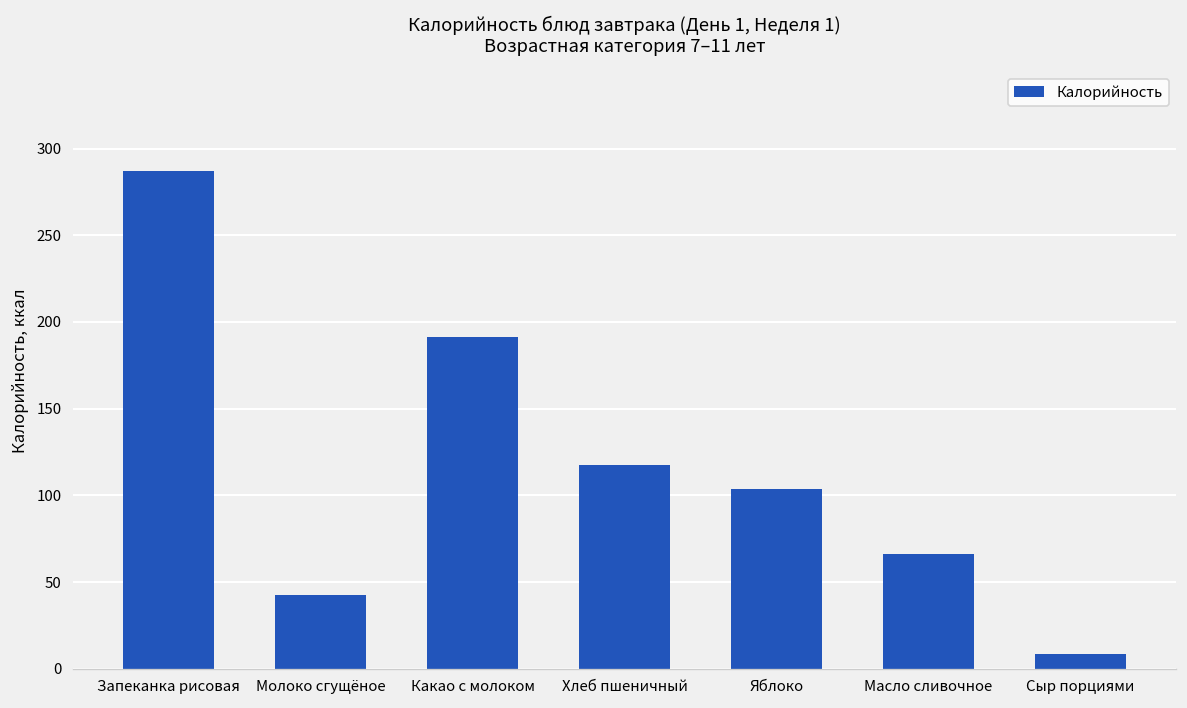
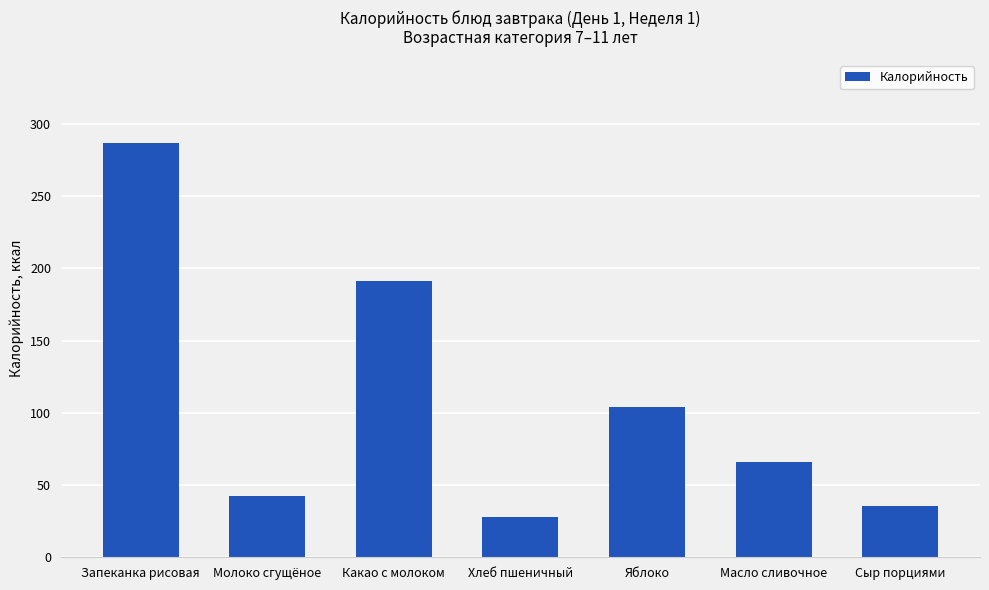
Хлеб пшеничный: 118 -> 28
Сыр порциями: 8 -> 36
